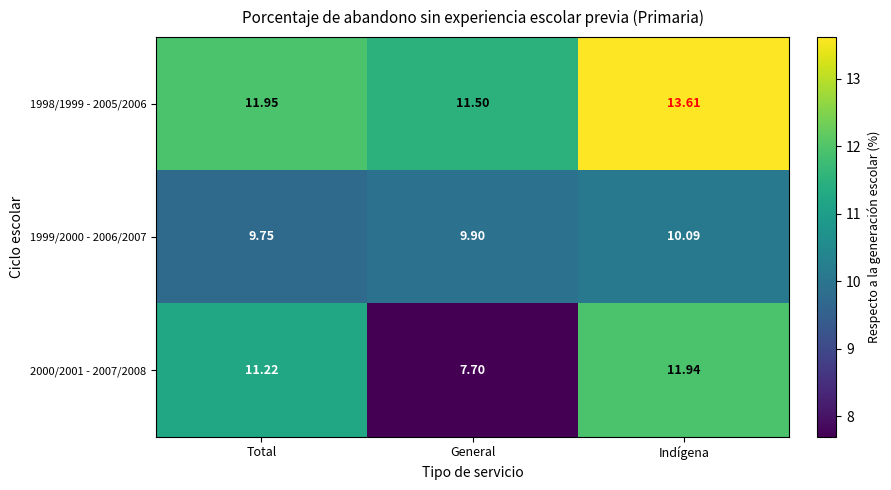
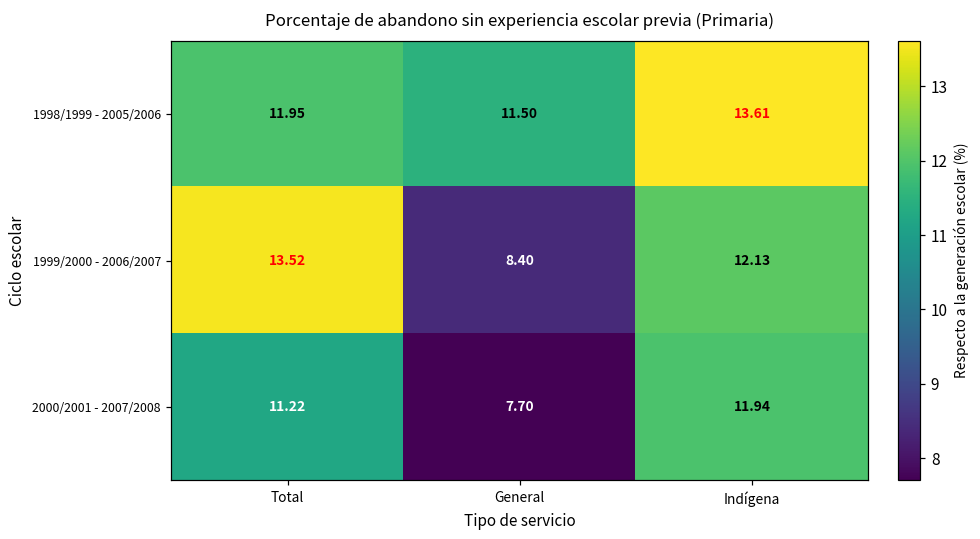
1999/2000 - 2006/2007, Total: 9.75 -> 13.52
1999/2000 - 2006/2007, General: 9.90 -> 8.40
1999/2000 - 2006/2007, Indígena: 10.09 -> 12.13
